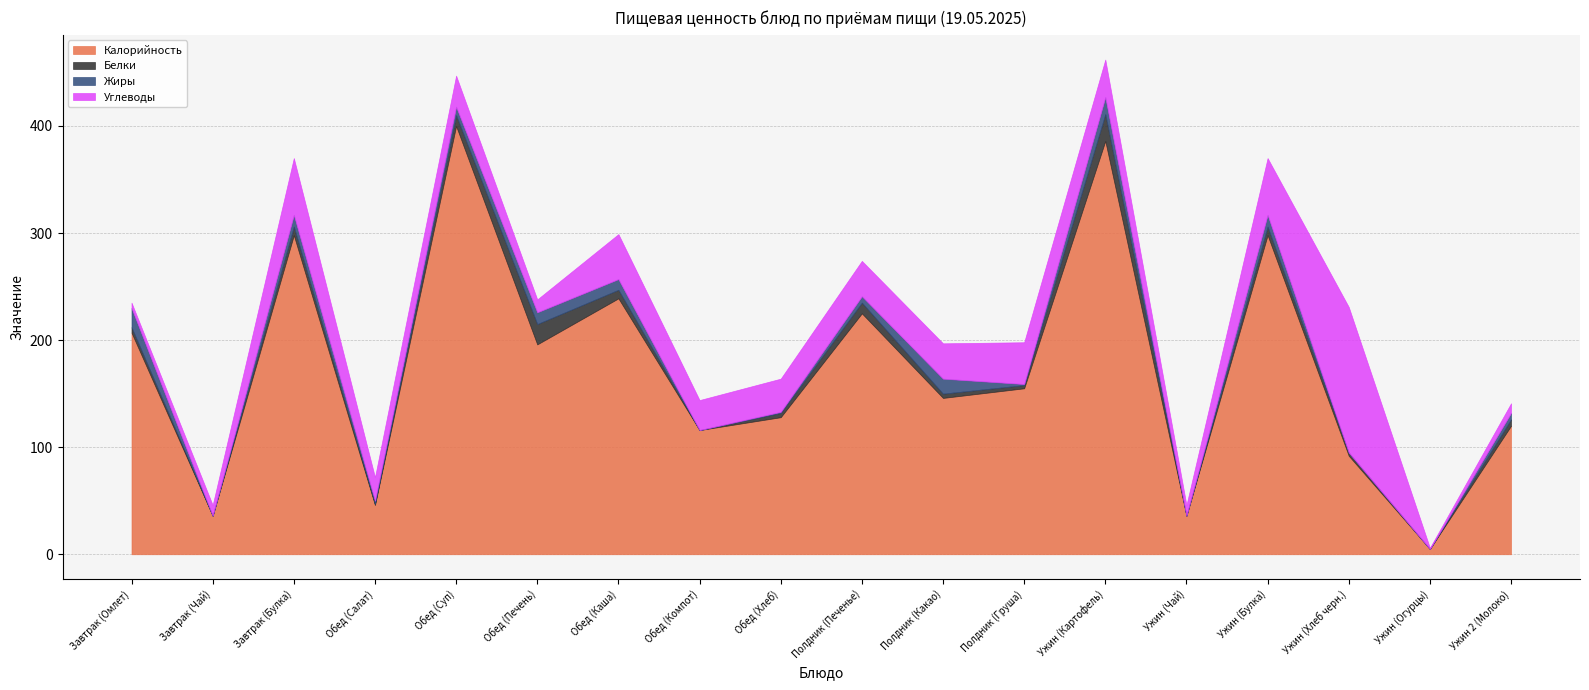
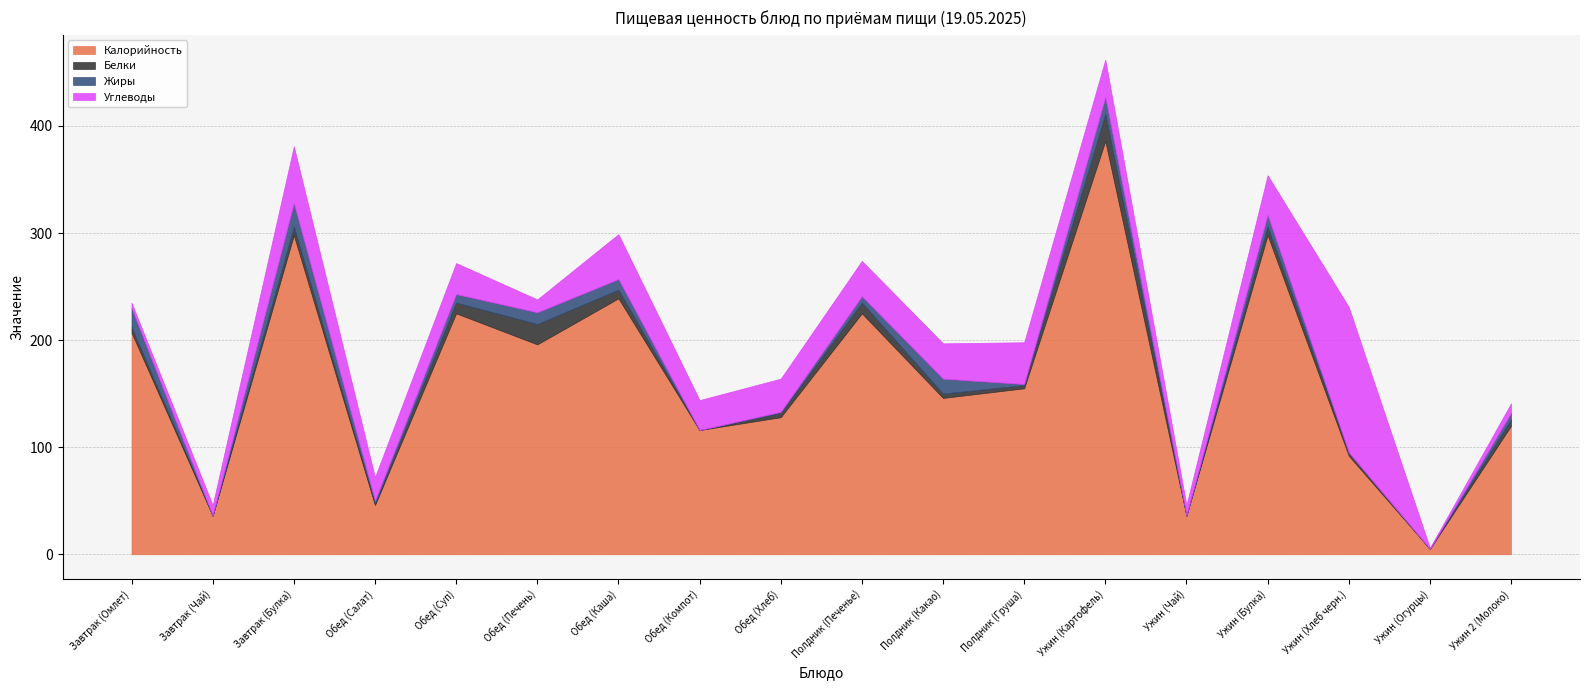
Жиры, Завтрак (Булка): 11 -> 22
Калорийность, Обед (Суп): 400 -> 225
Углеводы, Ужин (Булка): 53 -> 37
